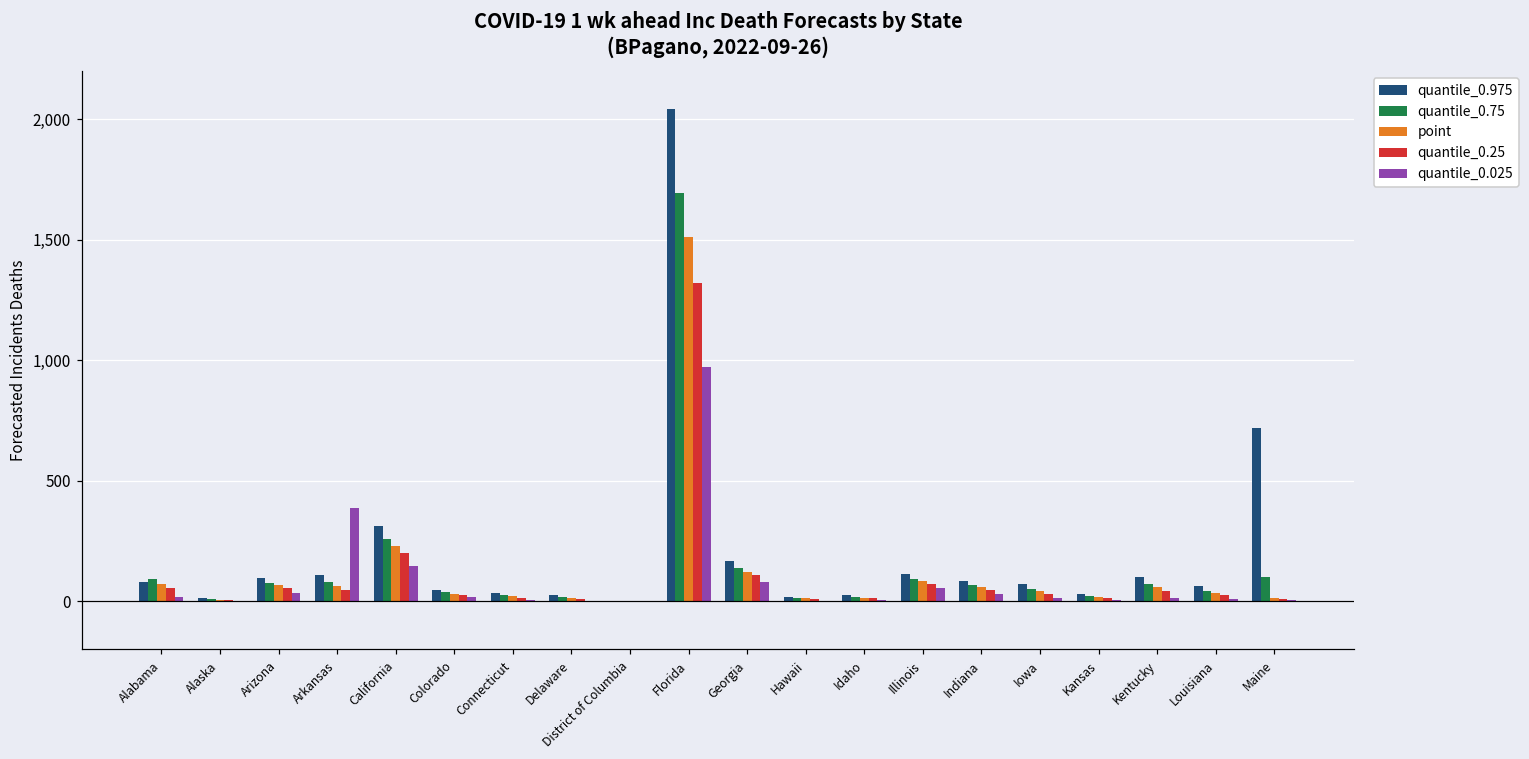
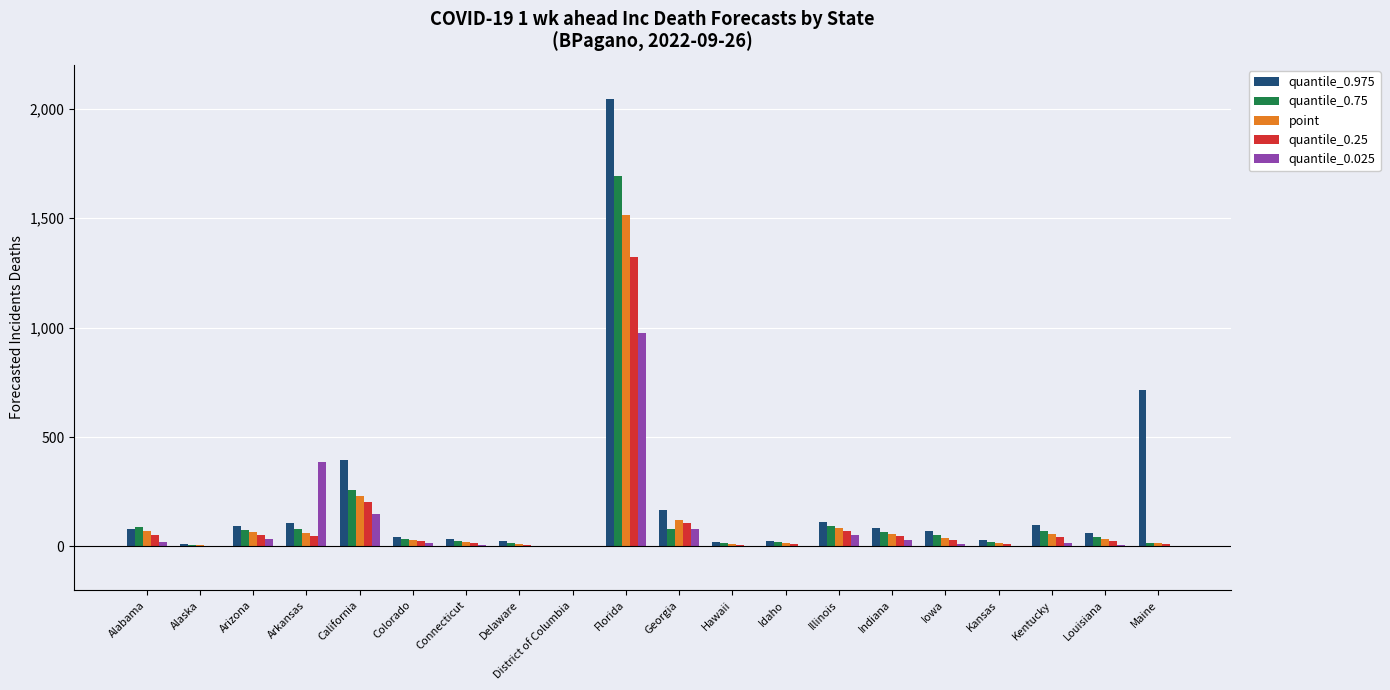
quantile_0.975, California: 310 -> 400
quantile_0.75, Georgia: 140 -> 80
quantile_0.75, Maine: 100 -> 20
